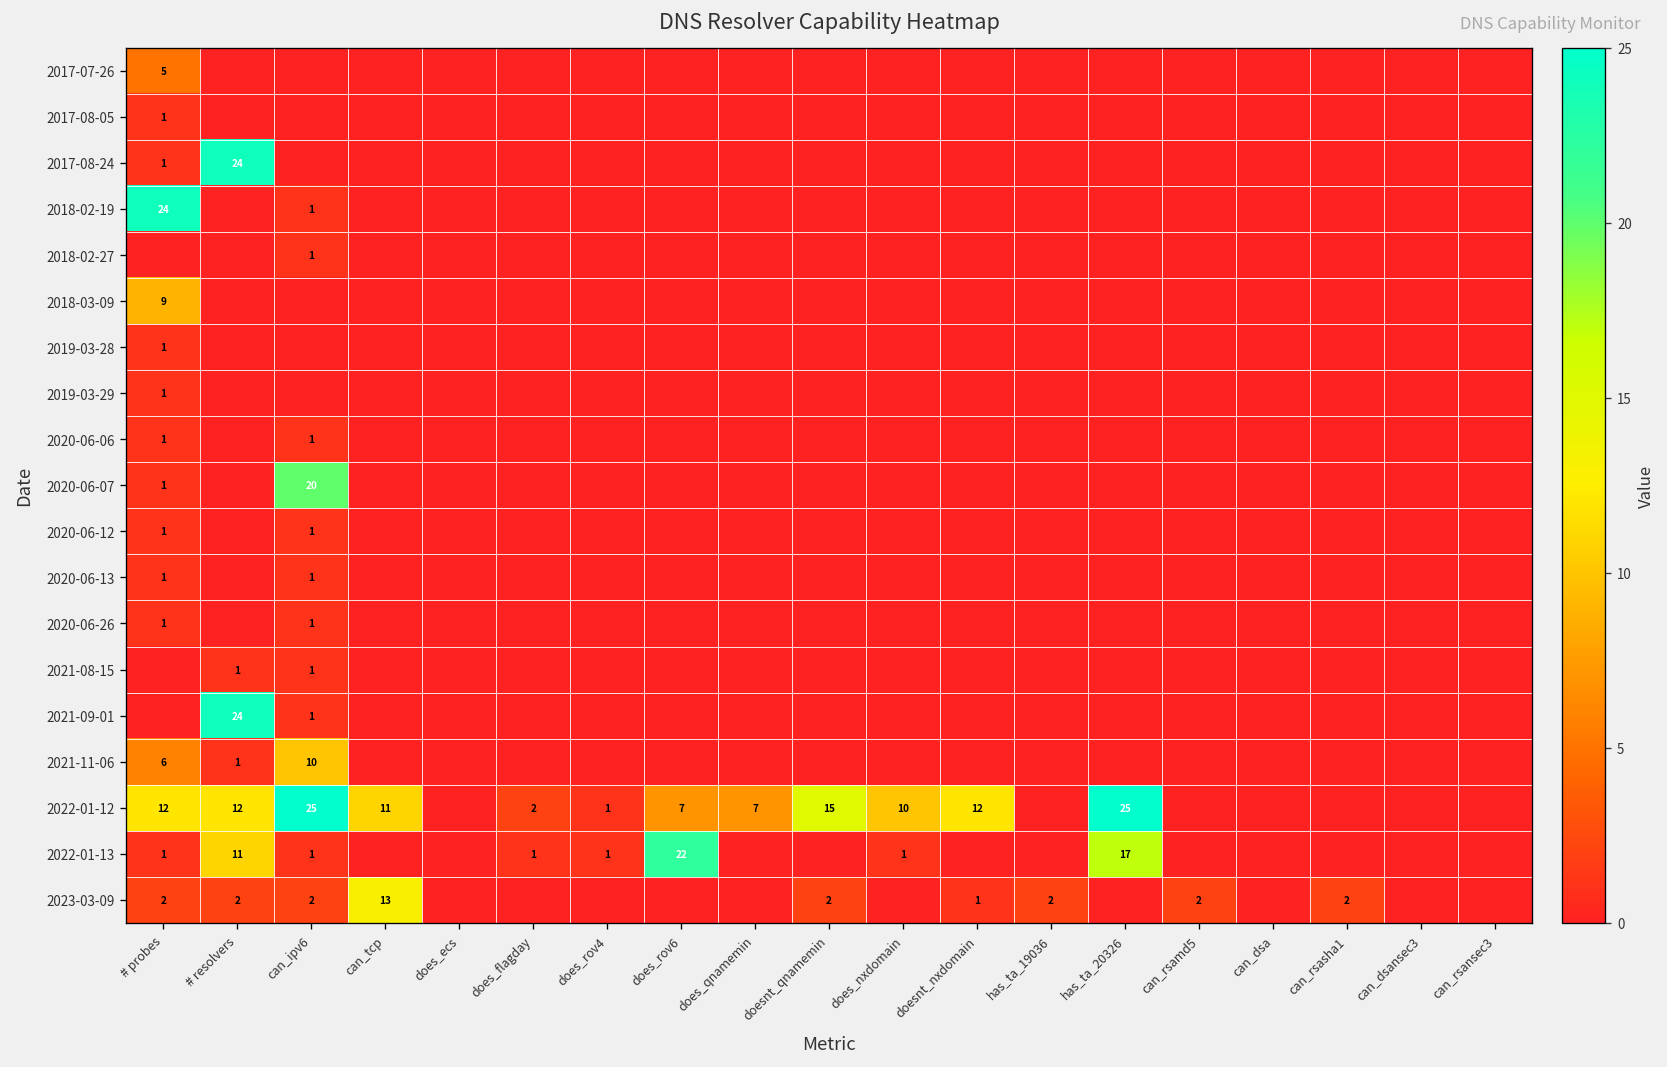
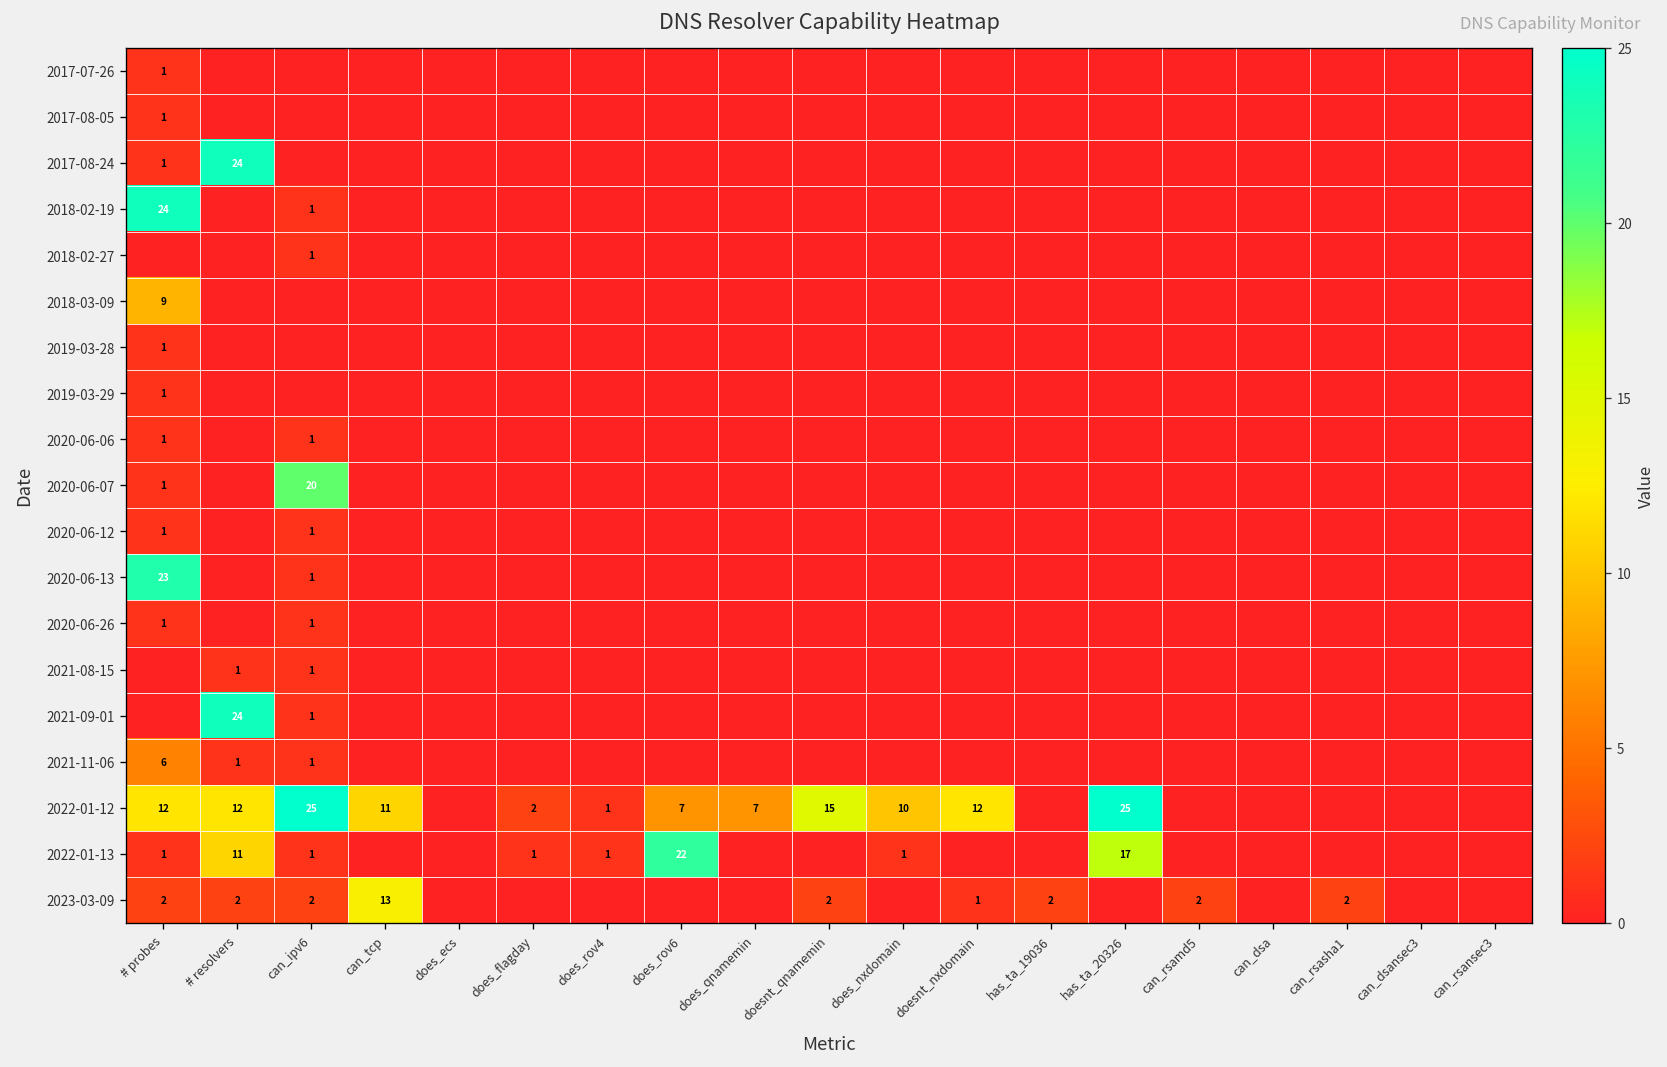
2017-07-26, # probes: 5 -> 1
2020-06-13, # probes: 1 -> 23
2021-11-06, can_ipv6: 10 -> 1
